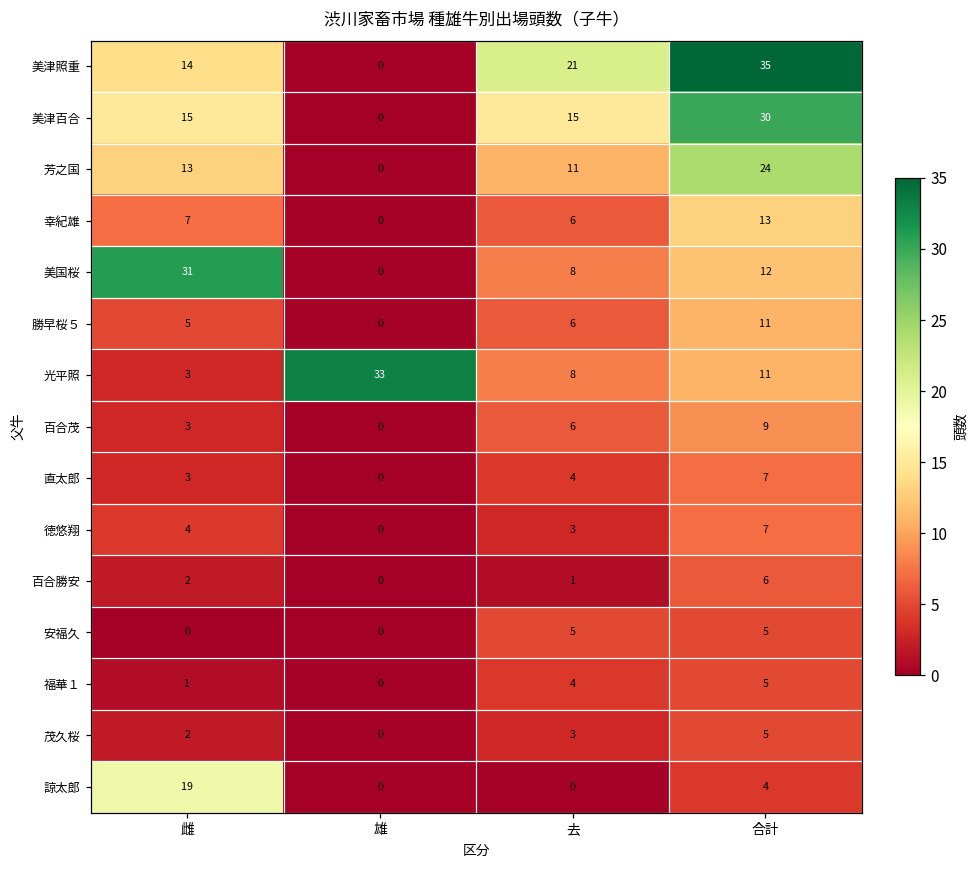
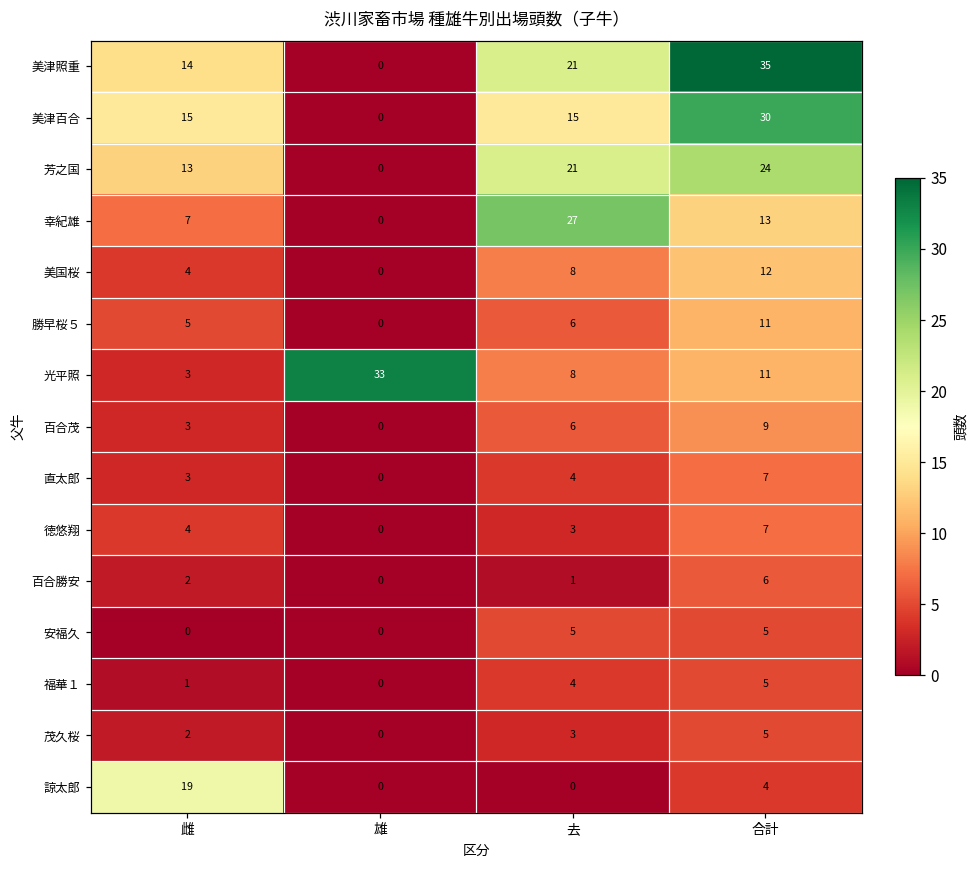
芳之国, 去: 11 -> 21
幸紀雄, 去: 6 -> 27
美国桜, 雌: 31 -> 4
